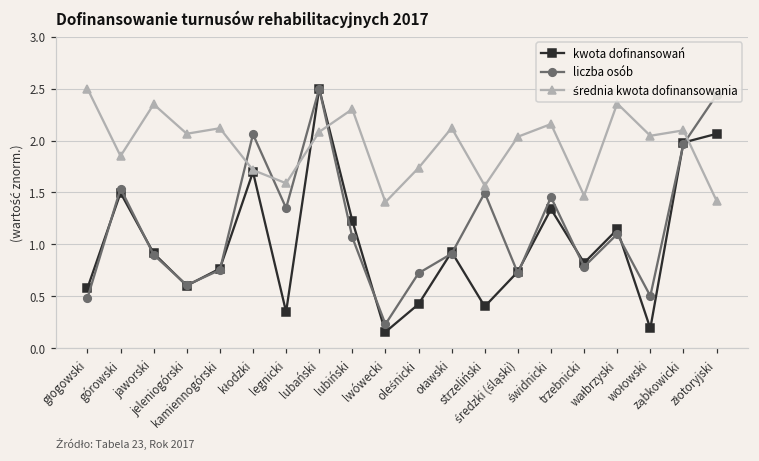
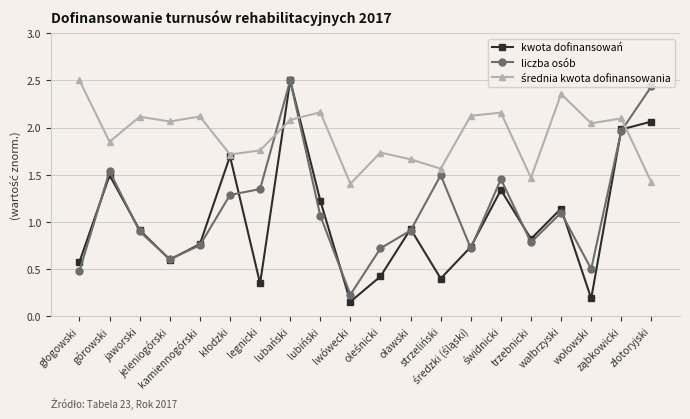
średnia kwota dofinansowania, jaworski: 2.3 -> 2.1
liczba osób, kłodzki: 2.1 -> 1.3
średnia kwota dofinansowania, legnicki: 1.6 -> 1.8
średnia kwota dofinansowania, lubiński: 2.3 -> 2.2
średnia kwota dofinansowania, oławski: 2.1 -> 1.7
średnia kwota dofinansowania, średzki (śląski): 2.0 -> 2.1
